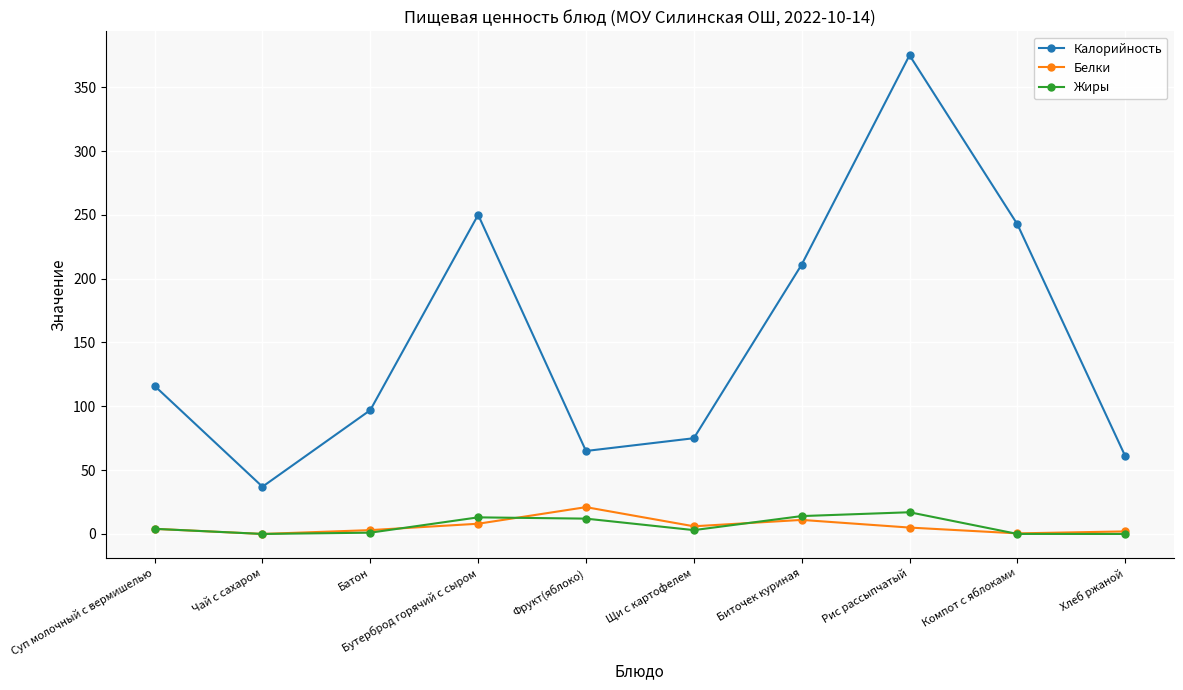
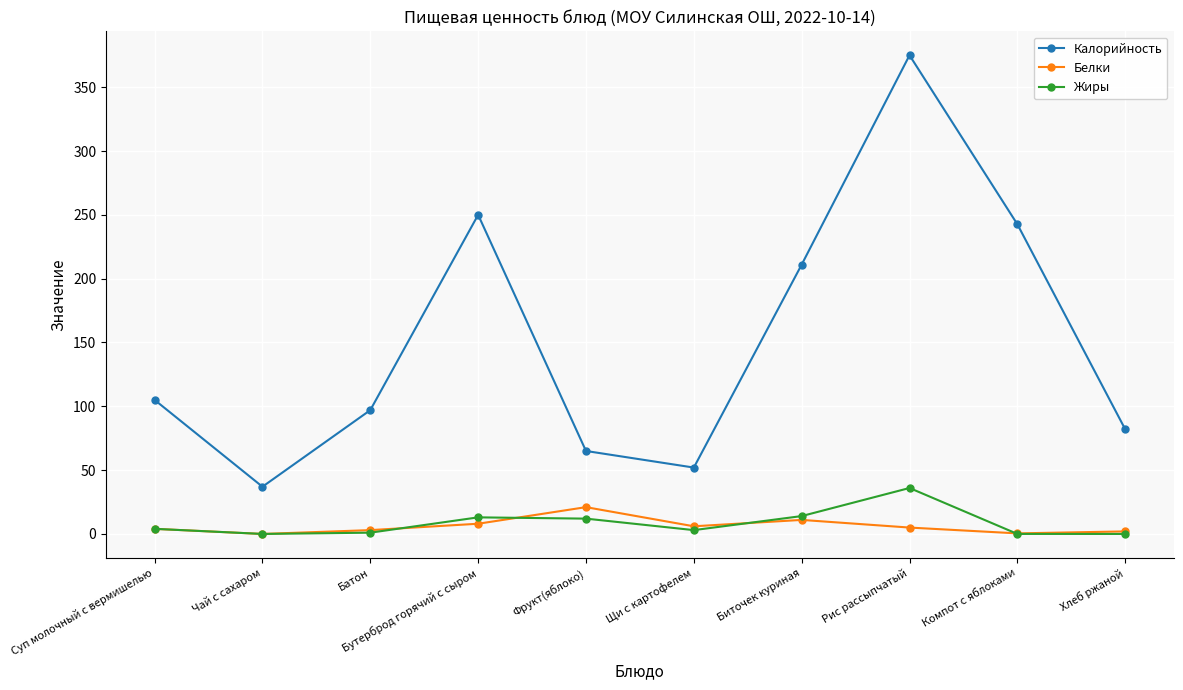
Калорийность, Суп молочный с вермишелью: 116 -> 105
Калорийность, Щи с картофелем: 75 -> 52
Жиры, Рис рассыпчатый: 17 -> 36
Калорийность, Хлеб ржаной: 61 -> 82
